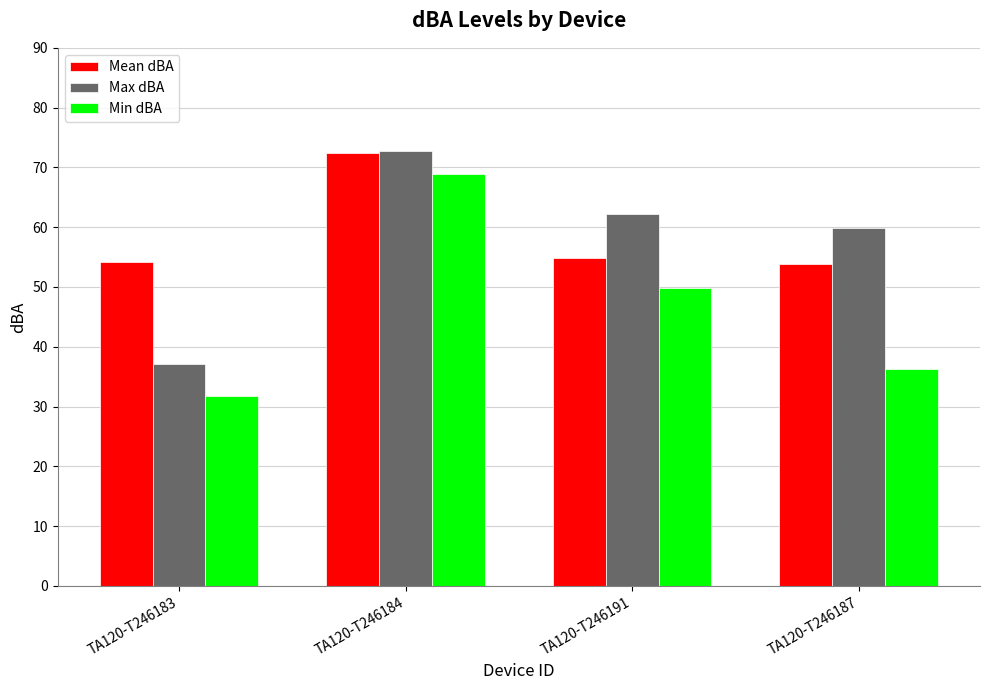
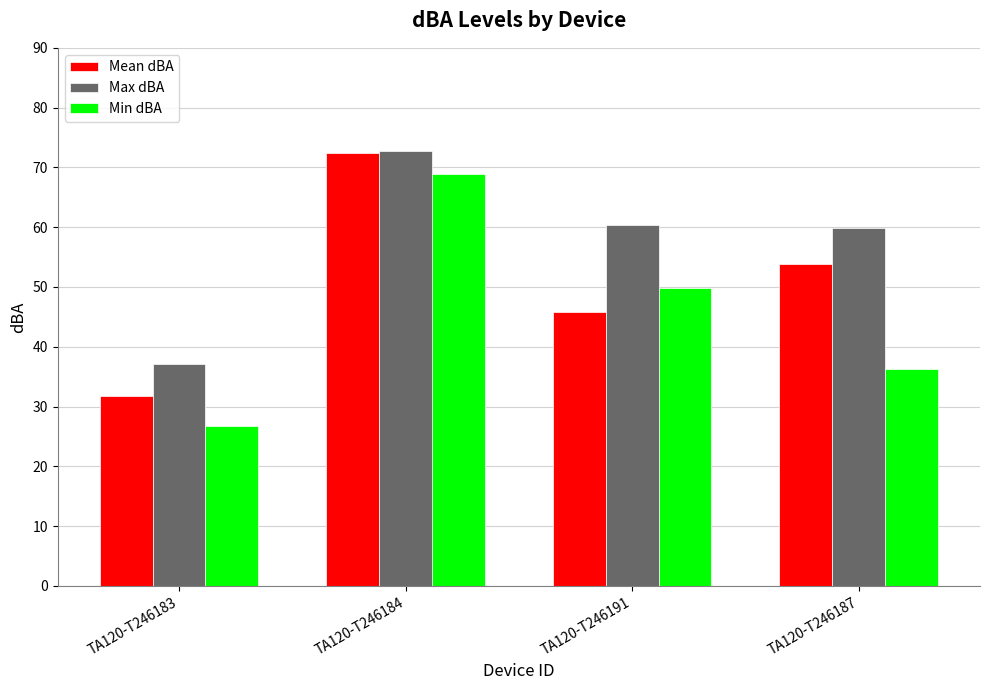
Mean dBA, TA120-T246183: 54 -> 32
Min dBA, TA120-T246183: 32 -> 27
Mean dBA, TA120-T246191: 55 -> 46
Max dBA, TA120-T246191: 62 -> 60
